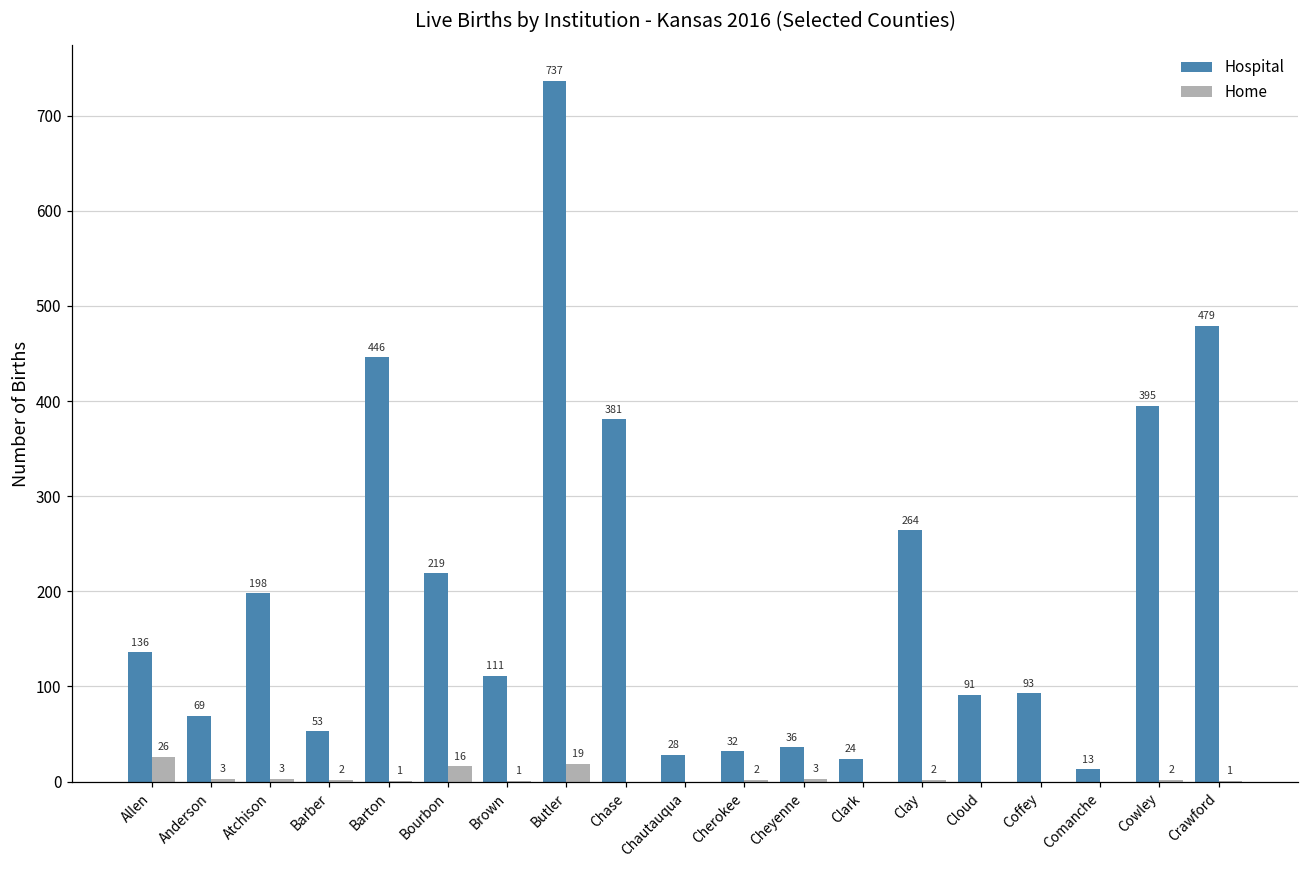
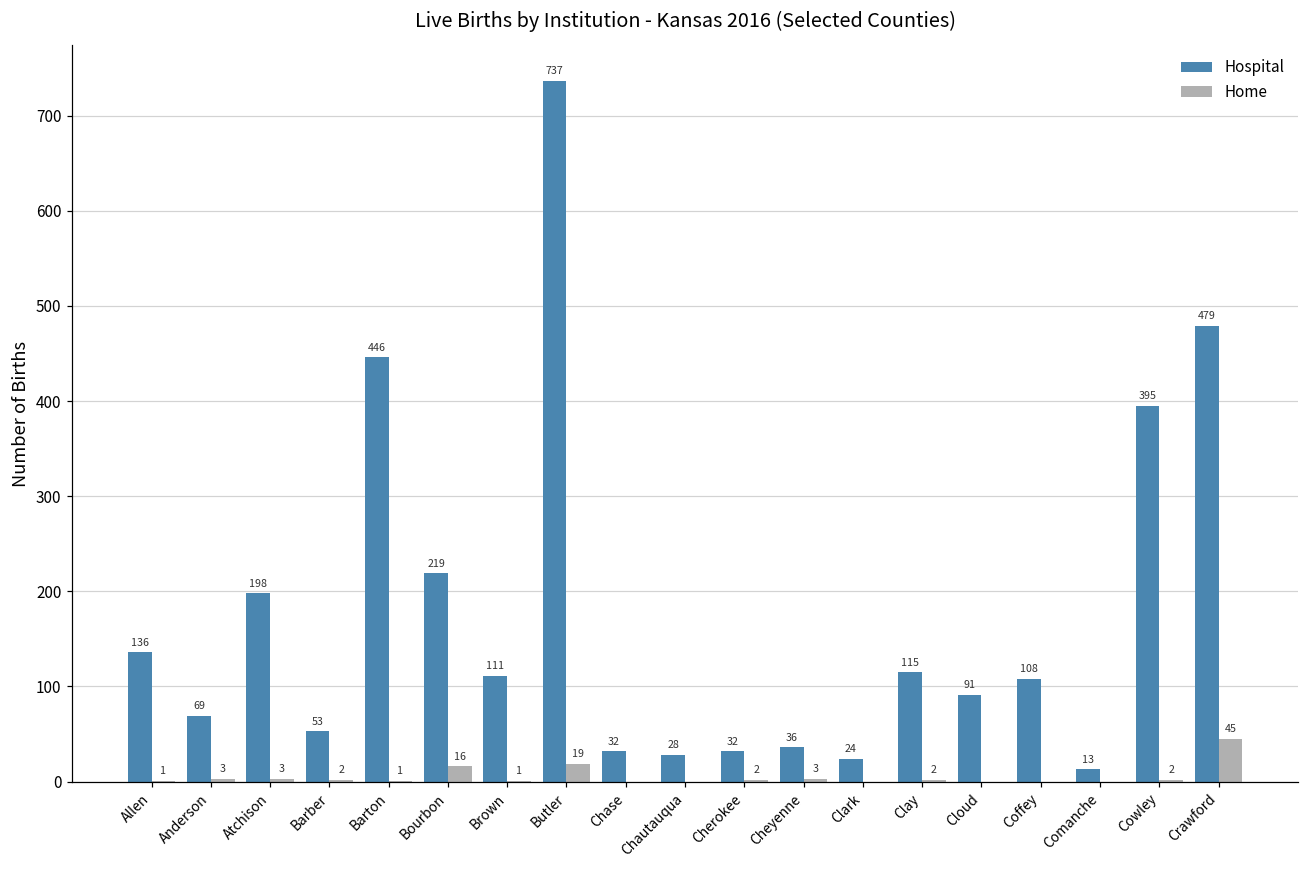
Home, Allen: 26 -> 1
Hospital, Chase: 381 -> 32
Hospital, Clay: 264 -> 115
Hospital, Coffey: 93 -> 108
Home, Crawford: 1 -> 45
